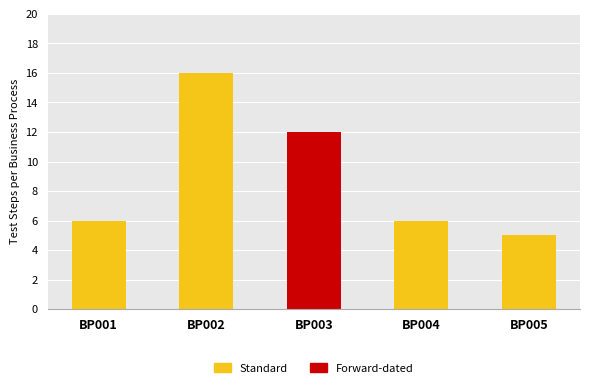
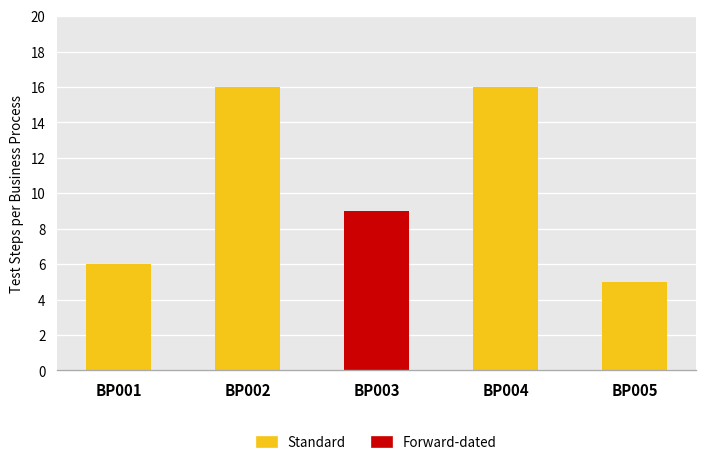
BP003: 12 -> 9
BP004: 6 -> 16
